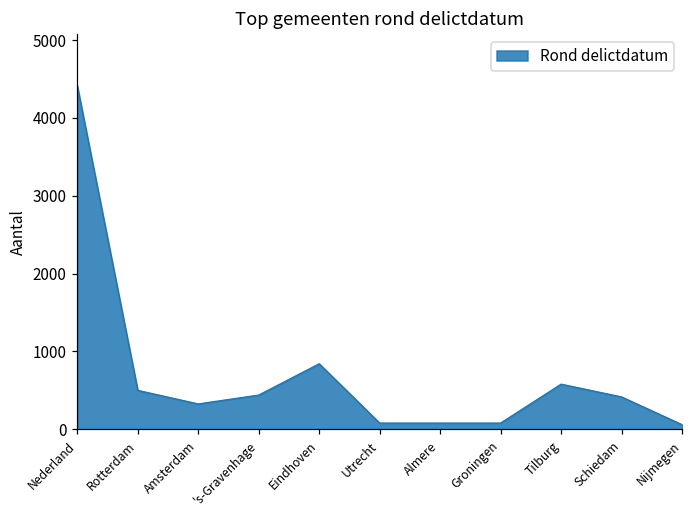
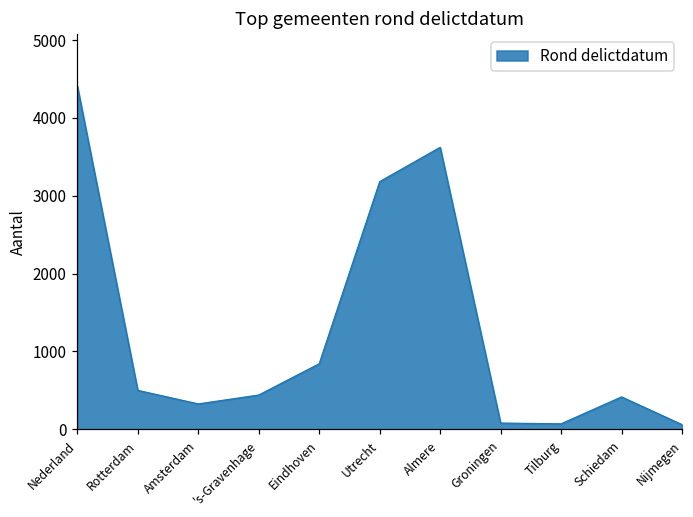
Utrecht: 100 -> 3200
Almere: 100 -> 3600
Tilburg: 600 -> 100
